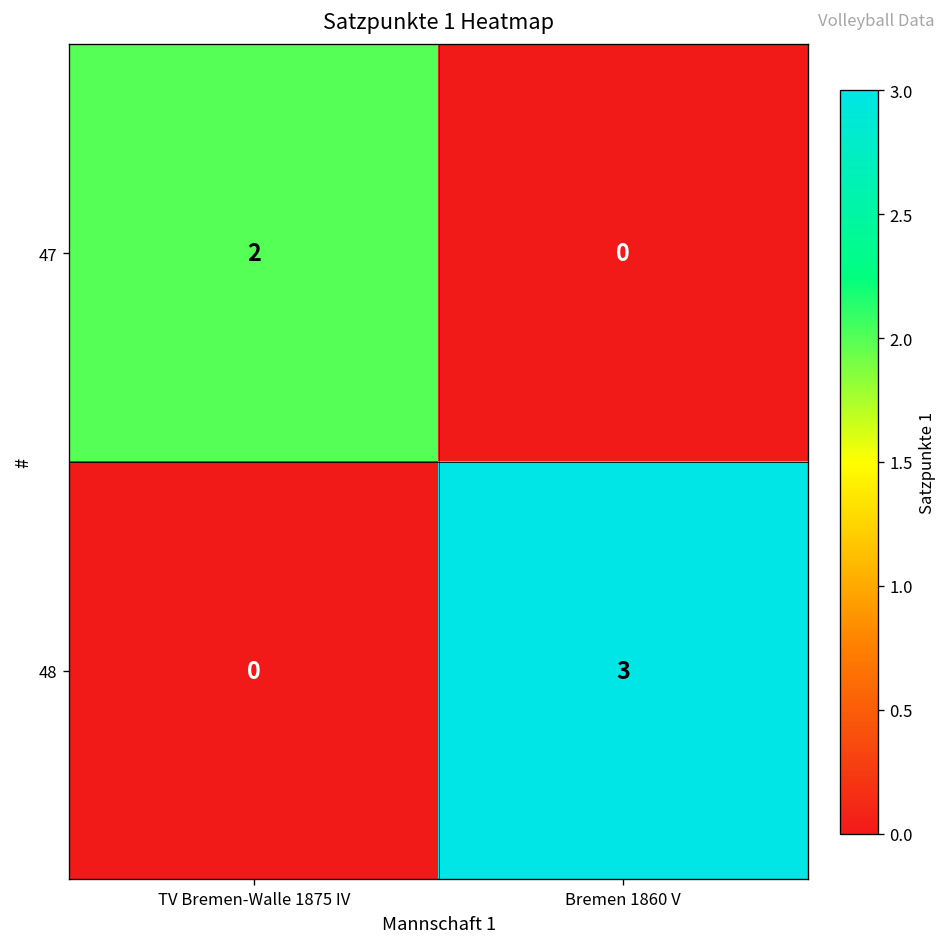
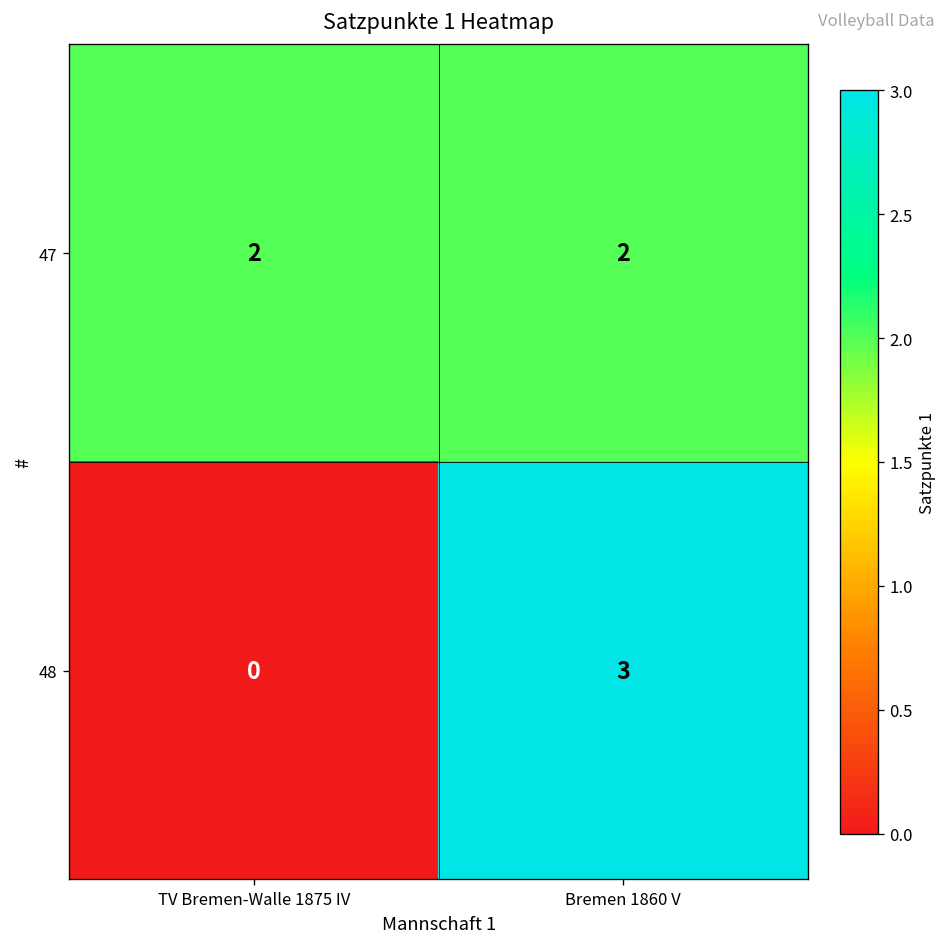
47, Bremen 1860 V: 0 -> 2
